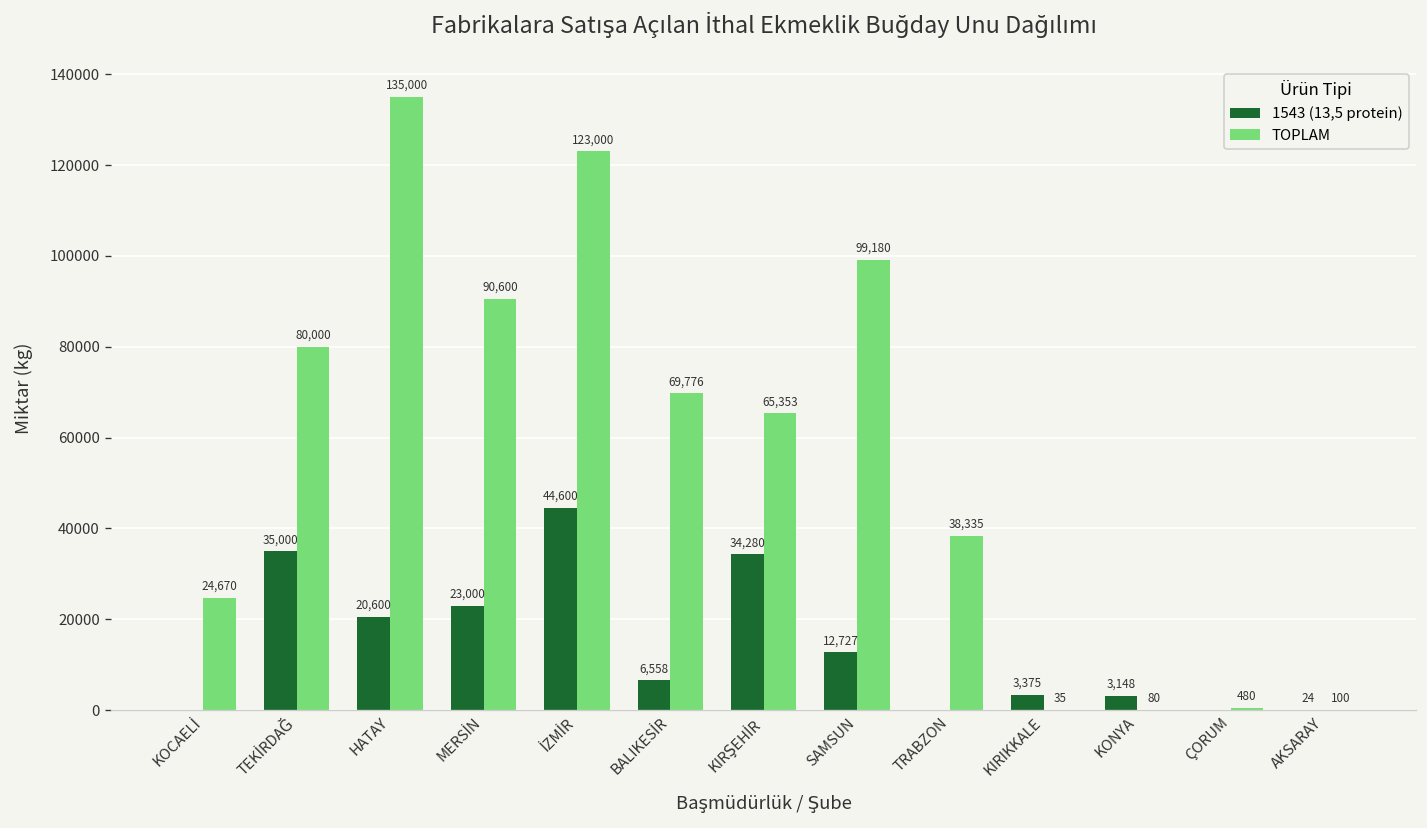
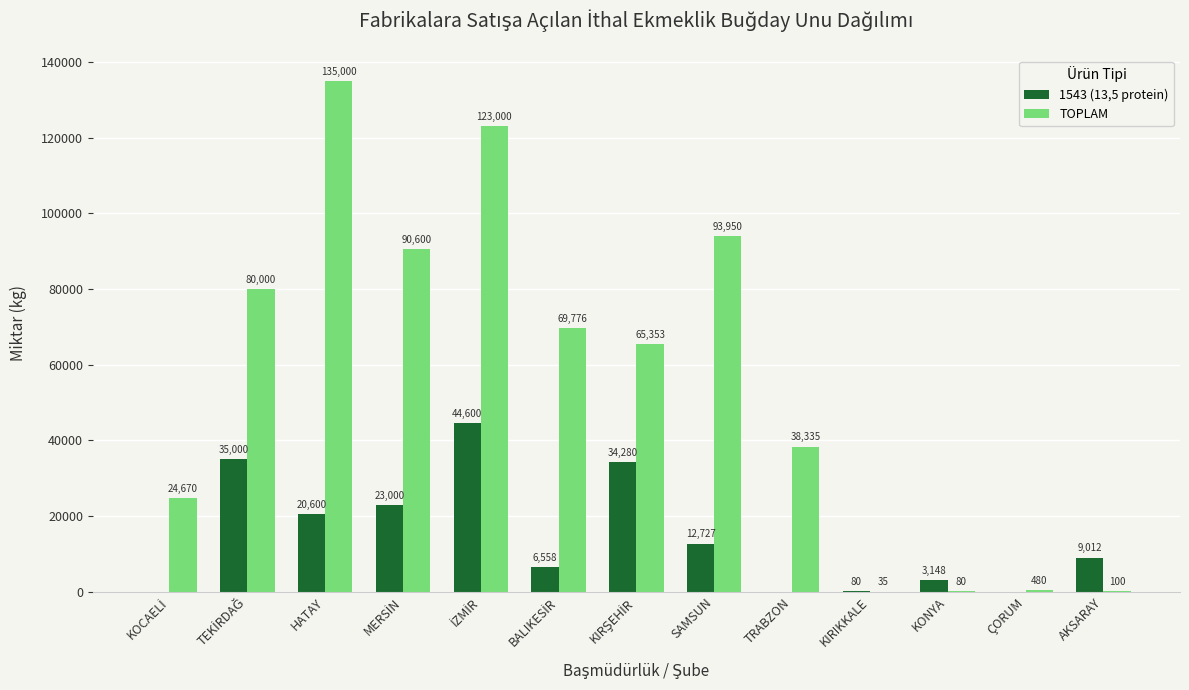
TOPLAM, SAMSUN: 99,180 -> 93,950
1543 (13,5 protein), KIRIKKALE: 3,375 -> 80
1543 (13,5 protein), AKSARAY: 24 -> 9,012
